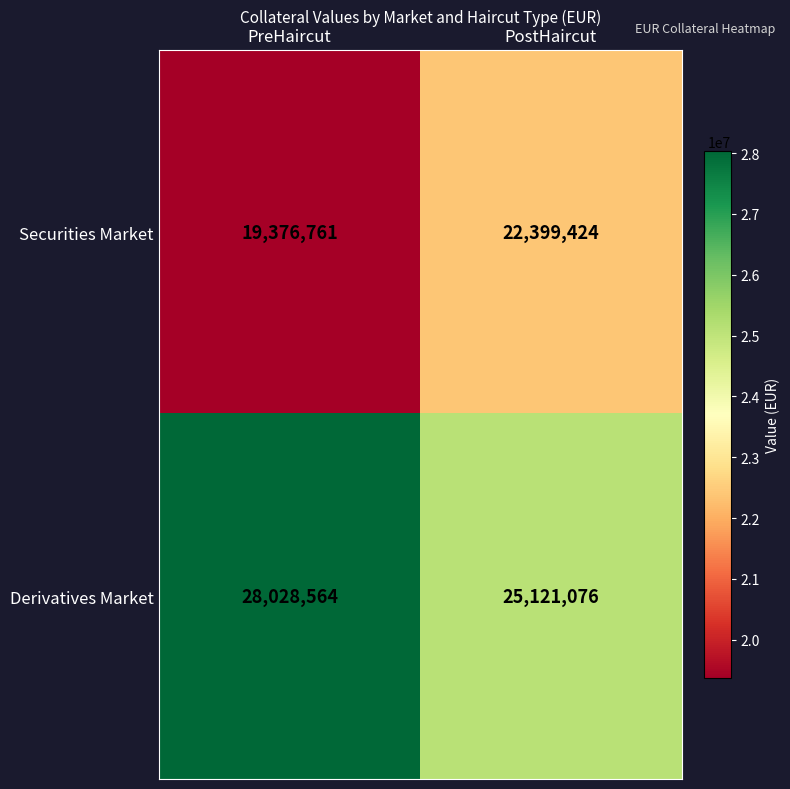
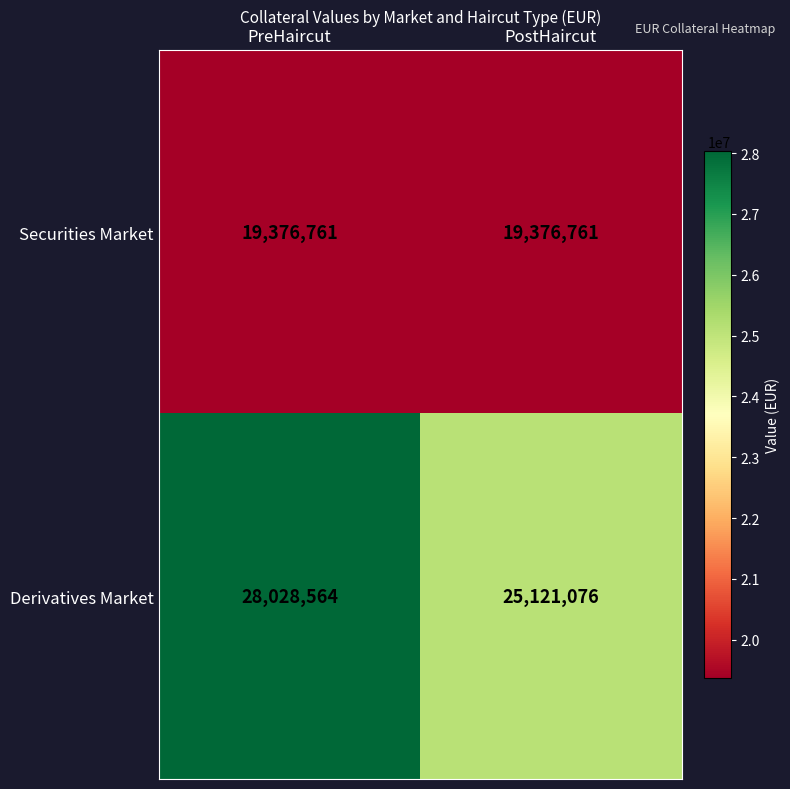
Securities Market, PostHaircut: 22,399,424 -> 19,376,761
